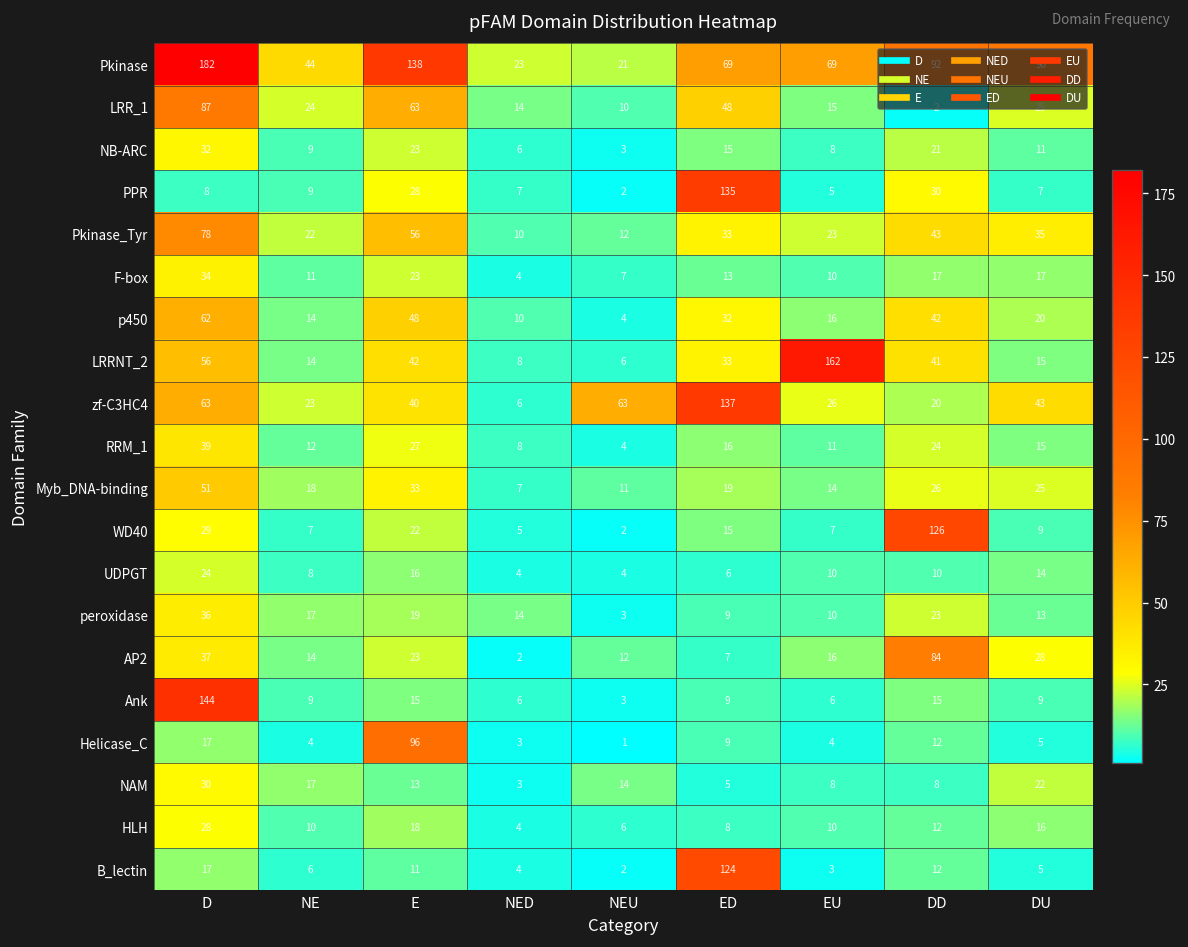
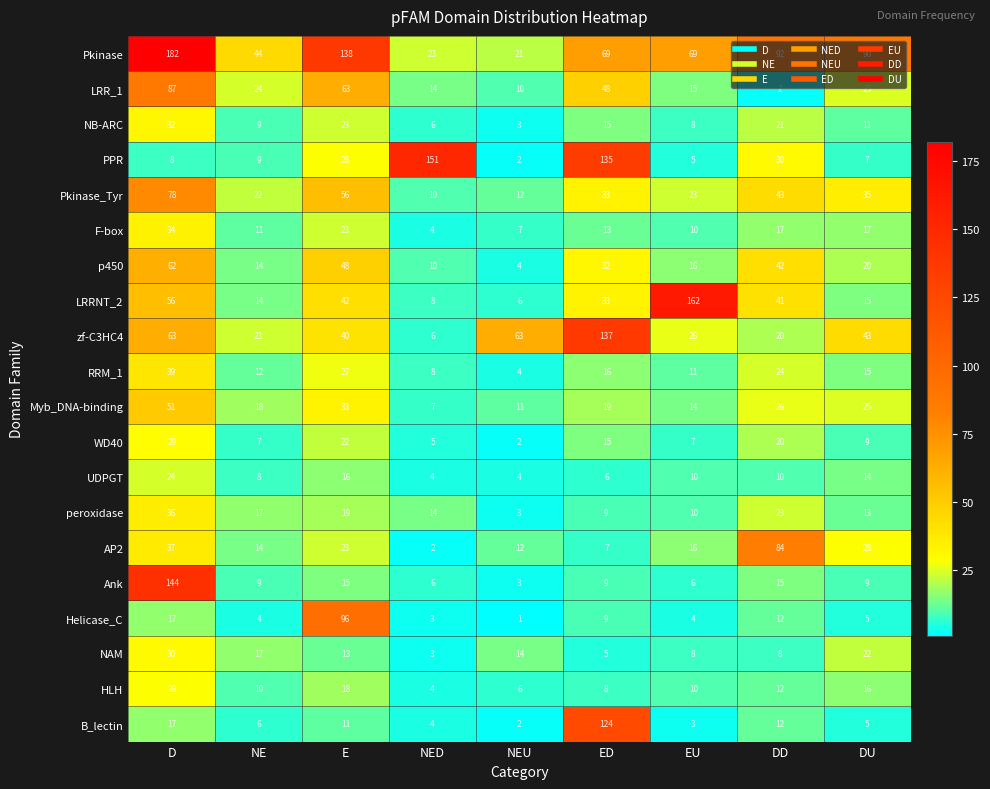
PPR, NED: 7 -> 151
WD40, DD: 126 -> 20
